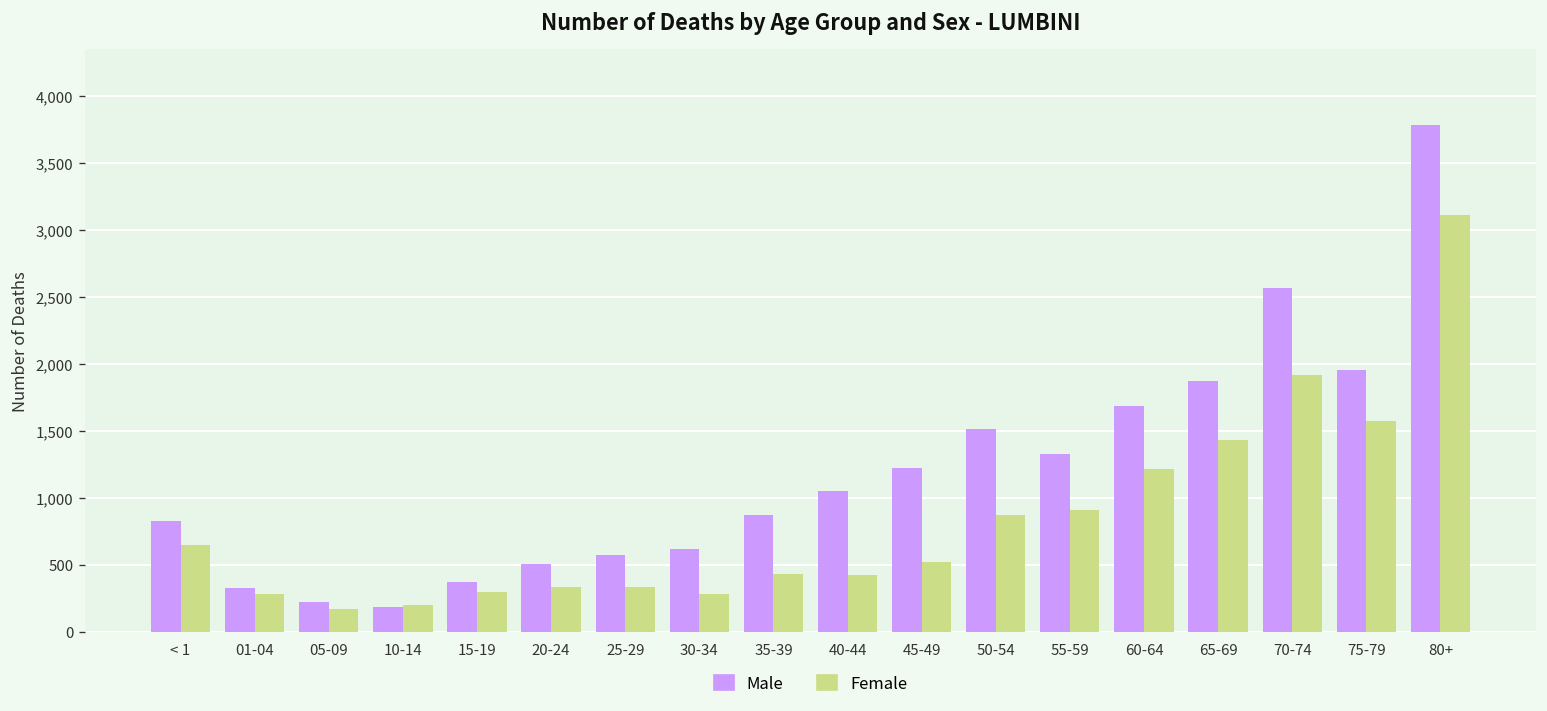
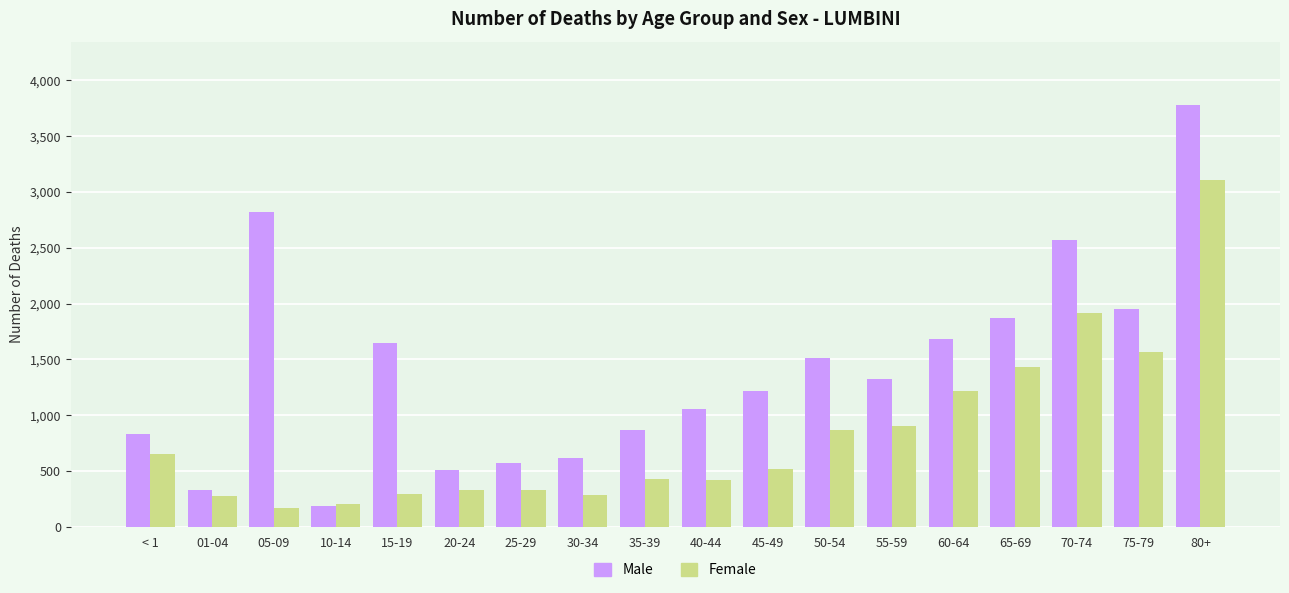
Male, 05-09: 220 -> 2,820
Male, 15-19: 370 -> 1,650
